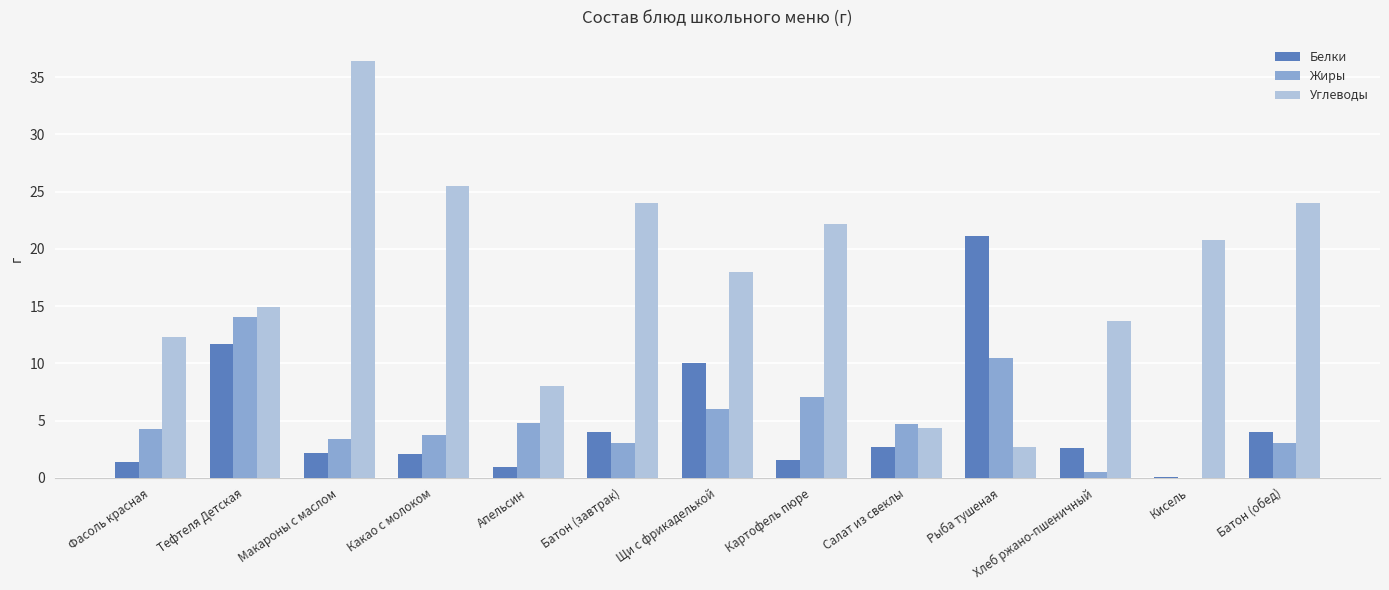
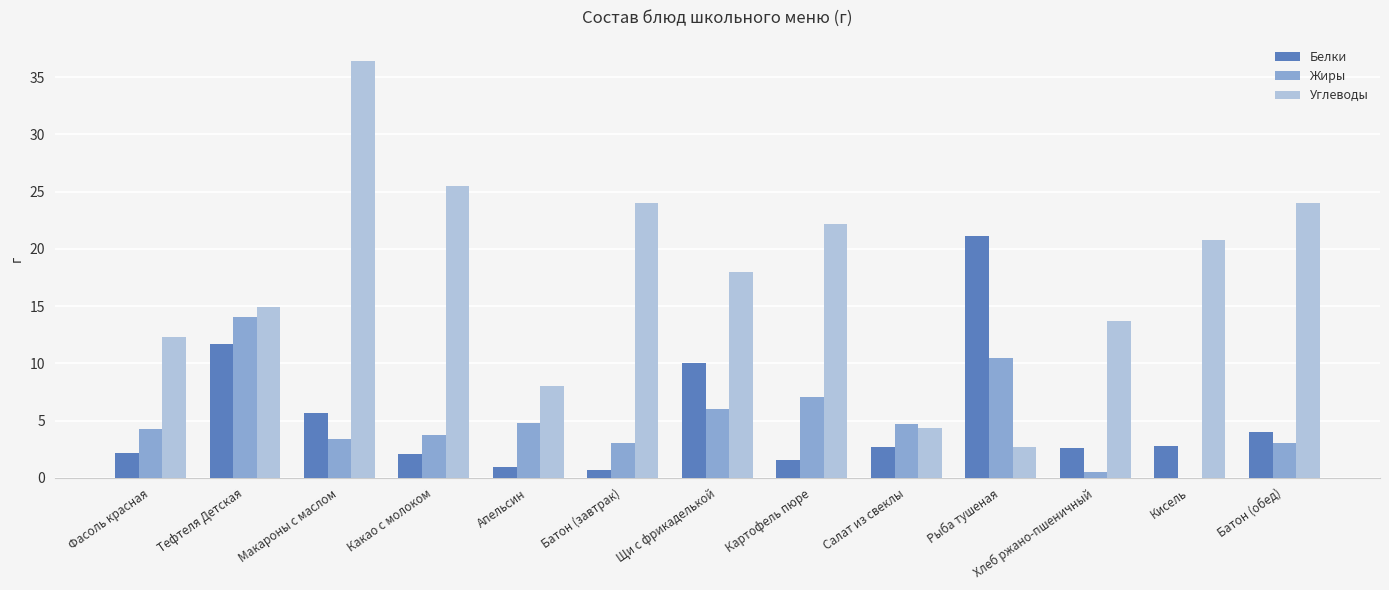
Белки, Фасоль красная: 1.4 -> 2.2
Белки, Макароны с маслом: 2.2 -> 5.7
Белки, Батон (завтрак): 4.0 -> 0.7
Белки, Кисель: 0.1 -> 2.8
